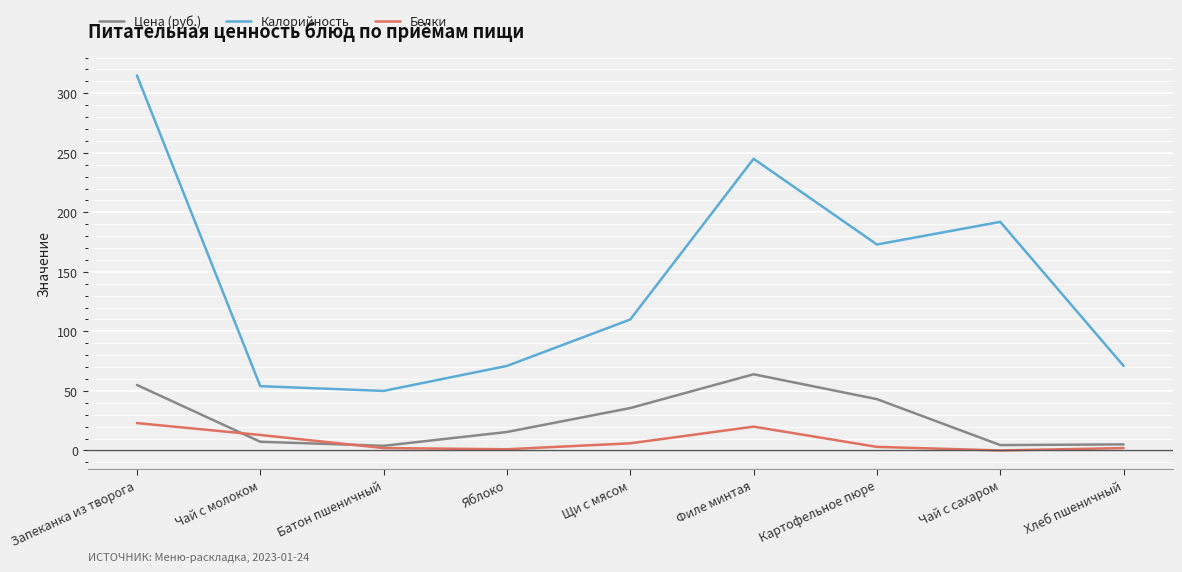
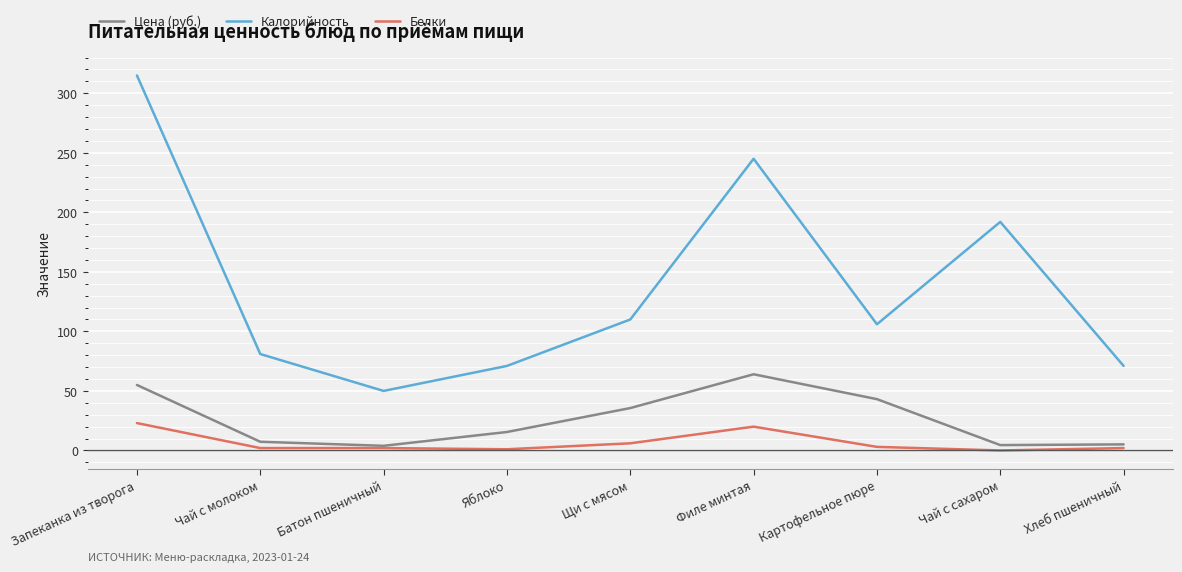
Калорийность, Чай с молоком: 54 -> 81
Белки, Чай с молоком: 13 -> 2
Калорийность, Картофельное пюре: 173 -> 106
